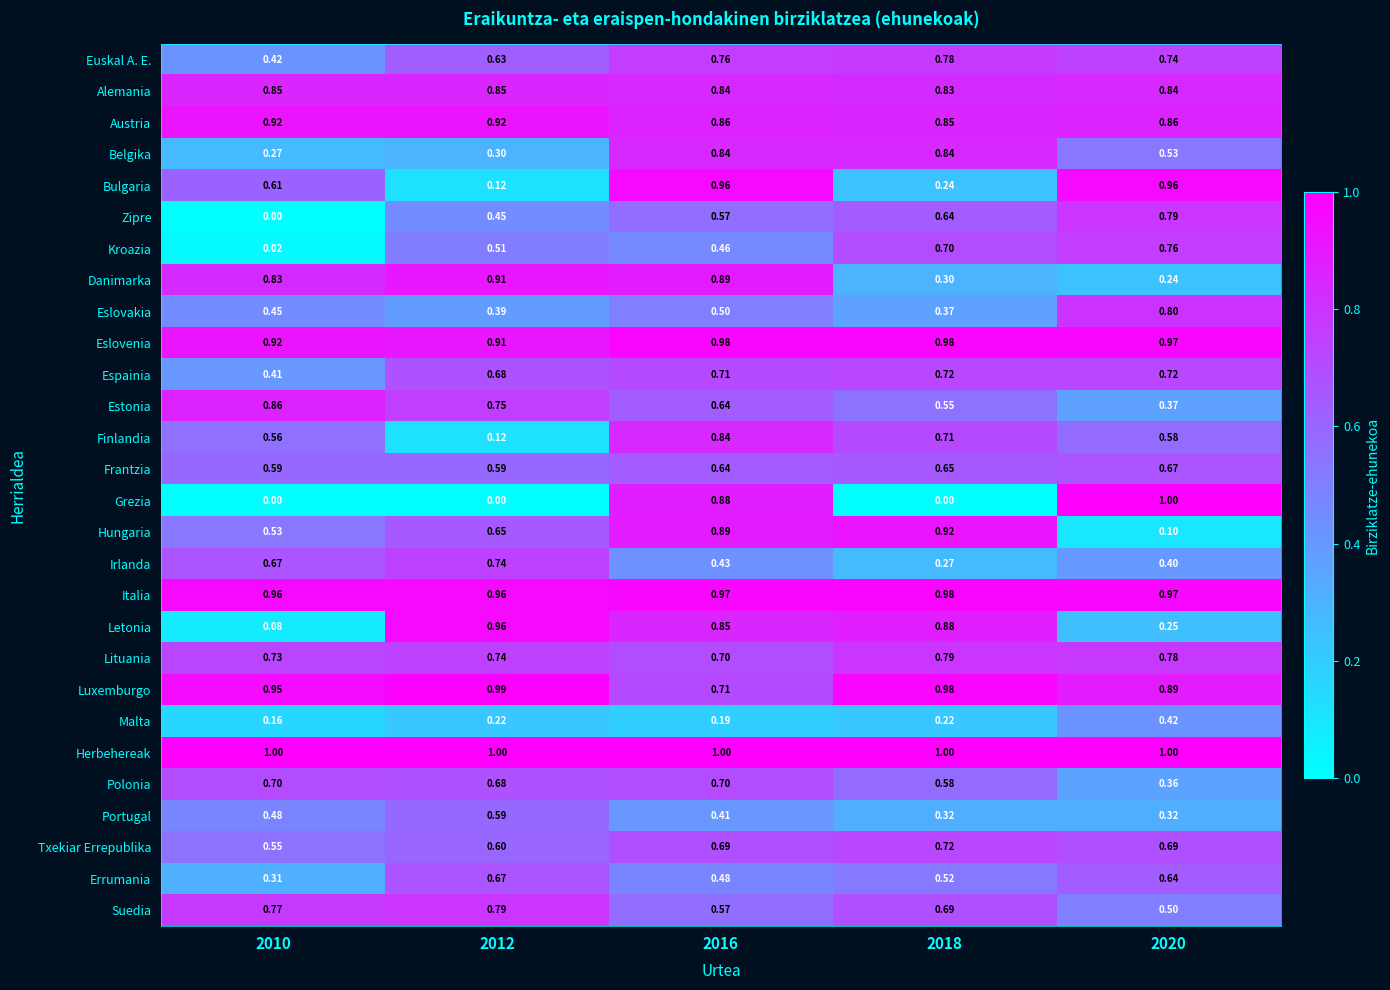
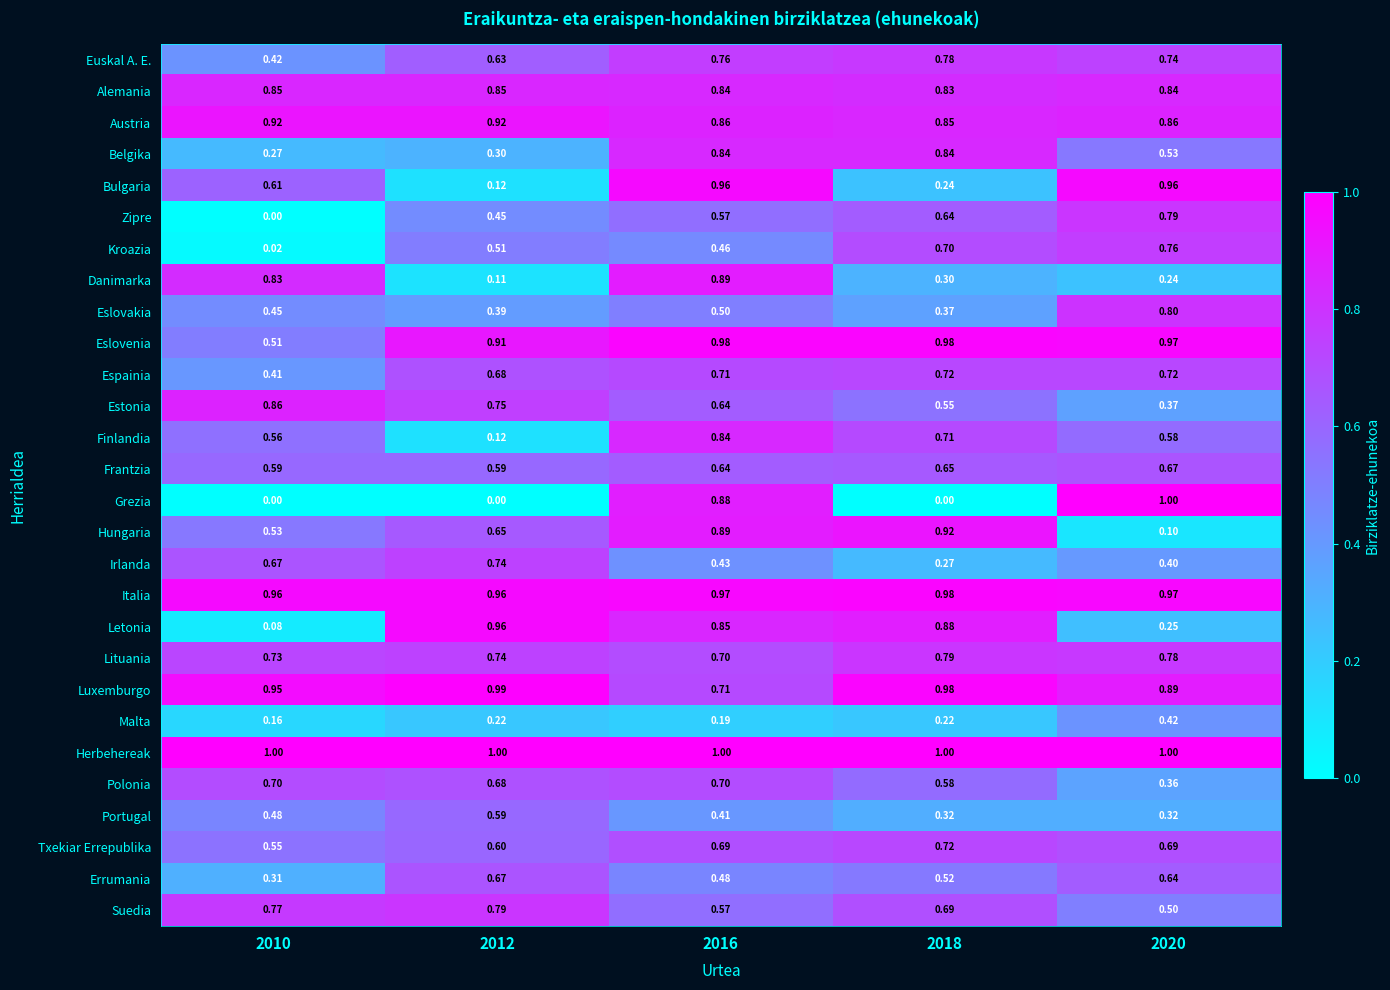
Danimarka, 2012: 0.91 -> 0.11
Eslovenia, 2010: 0.92 -> 0.51
